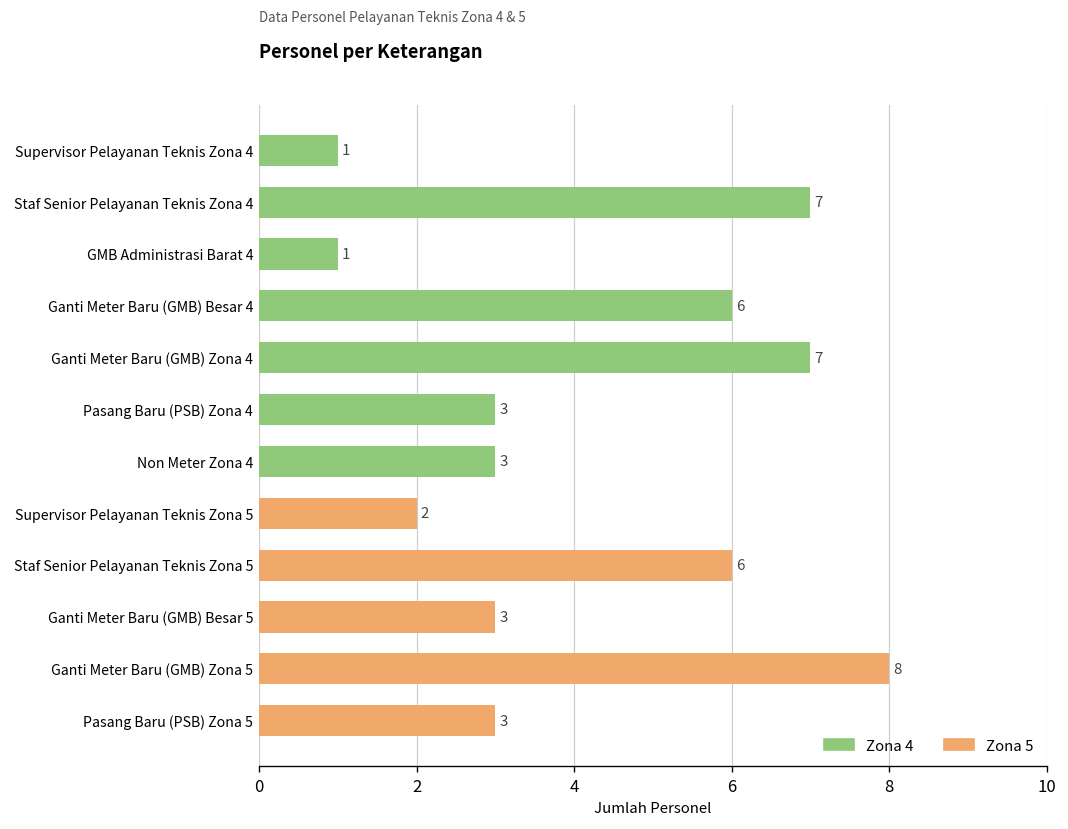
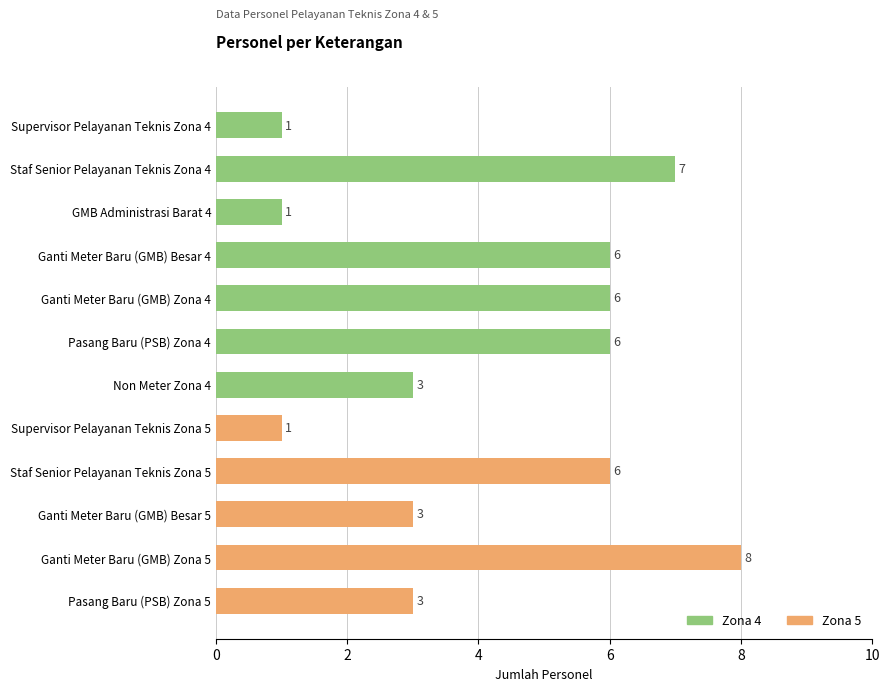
Ganti Meter Baru (GMB) Zona 4: 7 -> 6
Pasang Baru (PSB) Zona 4: 3 -> 6
Supervisor Pelayanan Teknis Zona 5: 2 -> 1
